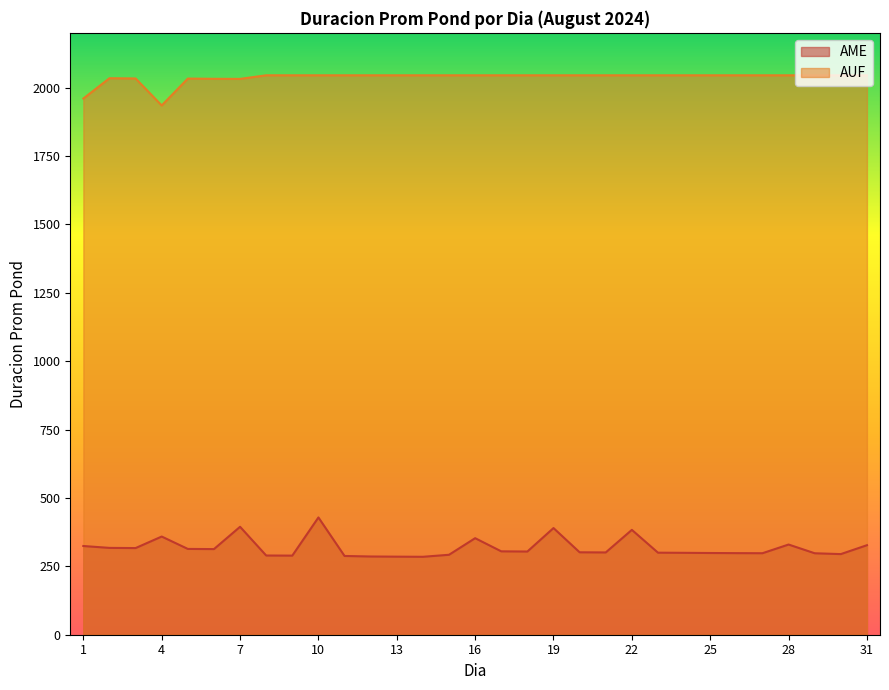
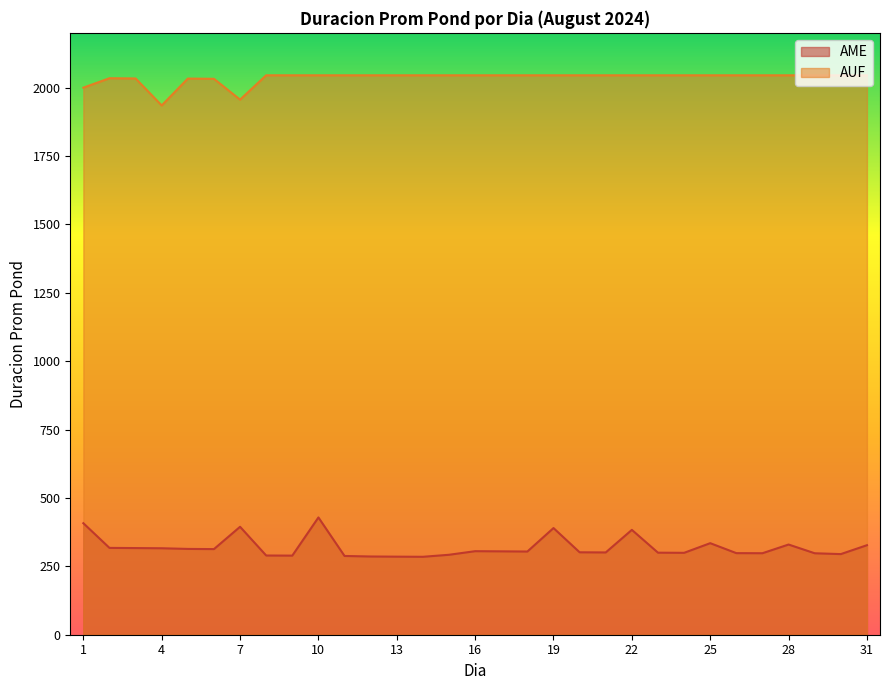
AME, 1: 320 -> 410
AUF, 1: 1960 -> 2000
AME, 4: 360 -> 320
AUF, 7: 2030 -> 1960
AME, 16: 350 -> 310
AME, 25: 300 -> 330
